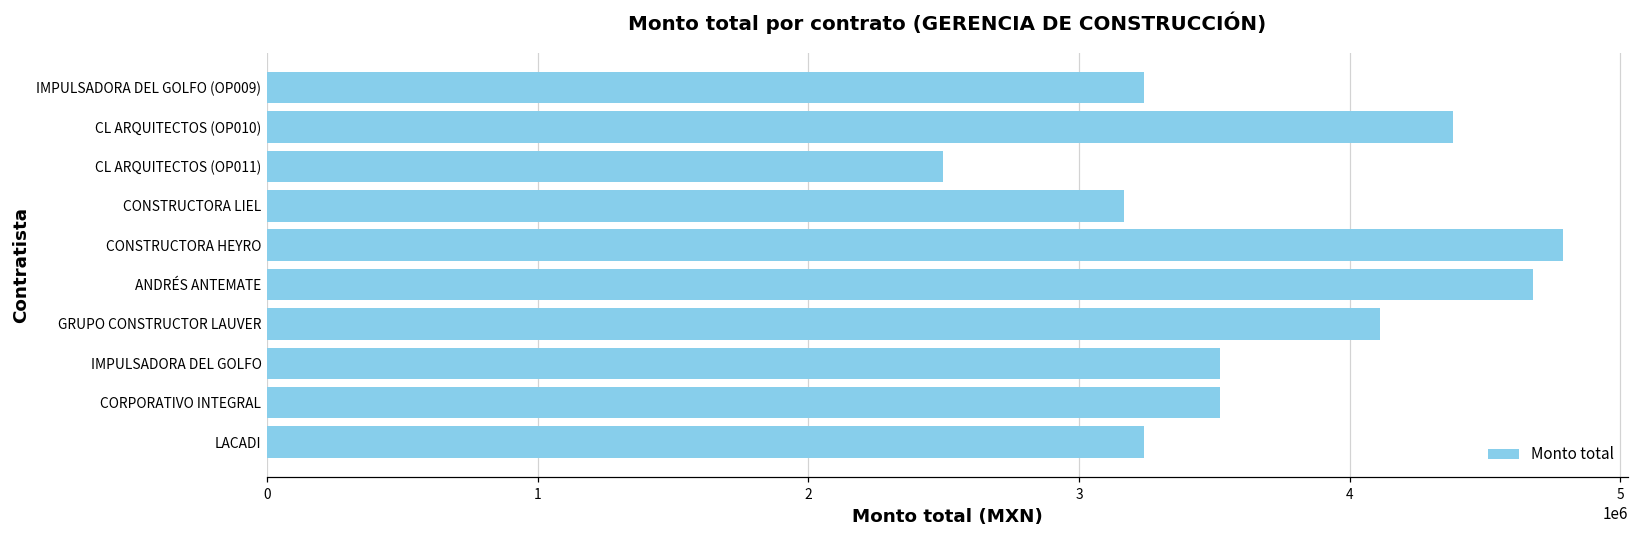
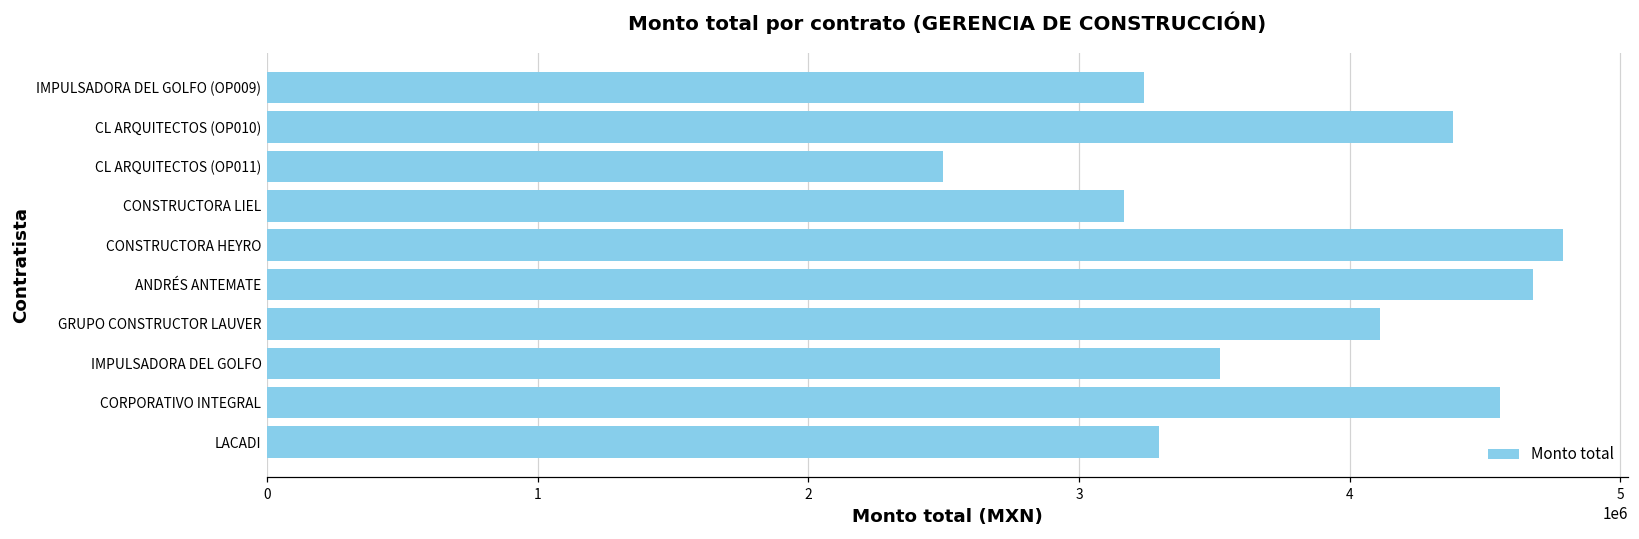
CORPORATIVO INTEGRAL: 3520000 -> 4560000
LACADI: 3240000 -> 3300000
